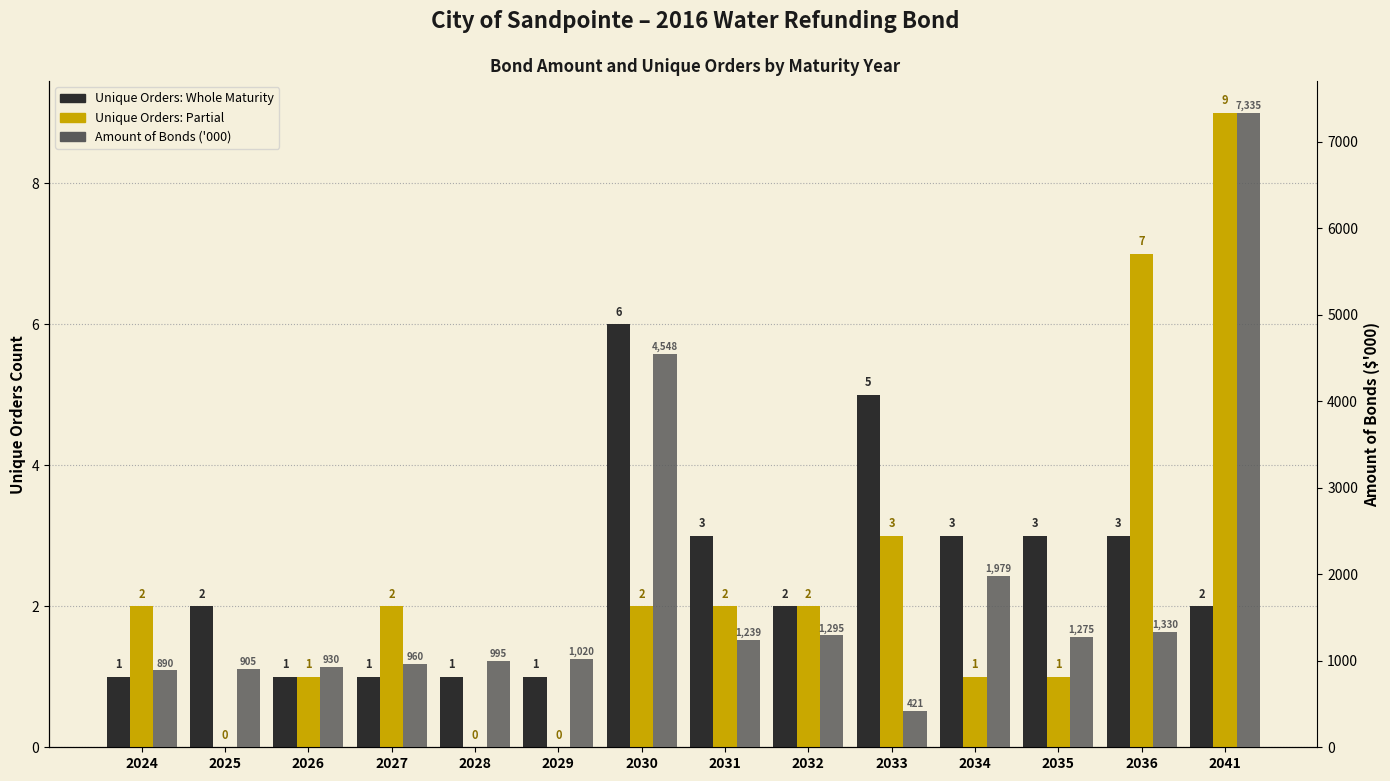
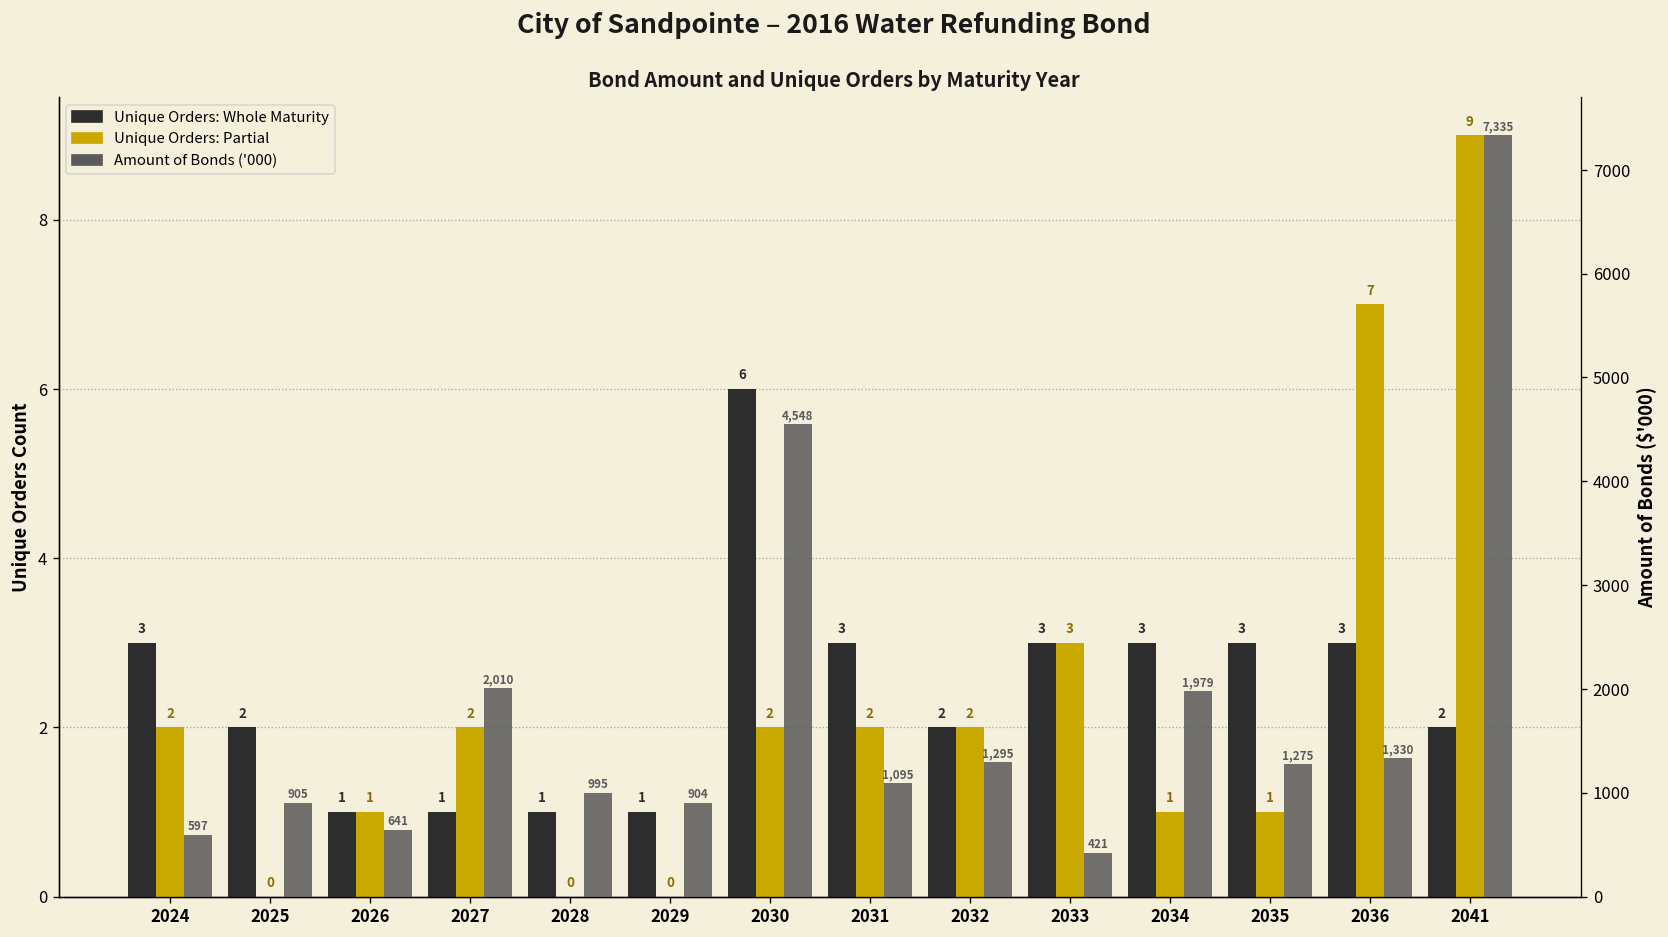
Unique Orders: Whole Maturity, 2024: 1 -> 3
Unique Orders: Whole Maturity, 2033: 5 -> 3
Amount of Bonds ('000), 2024: 890 -> 597
Amount of Bonds ('000), 2026: 930 -> 641
Amount of Bonds ('000), 2027: 960 -> 2,010
Amount of Bonds ('000), 2029: 1,020 -> 904
Amount of Bonds ('000), 2031: 1,239 -> 1,095
